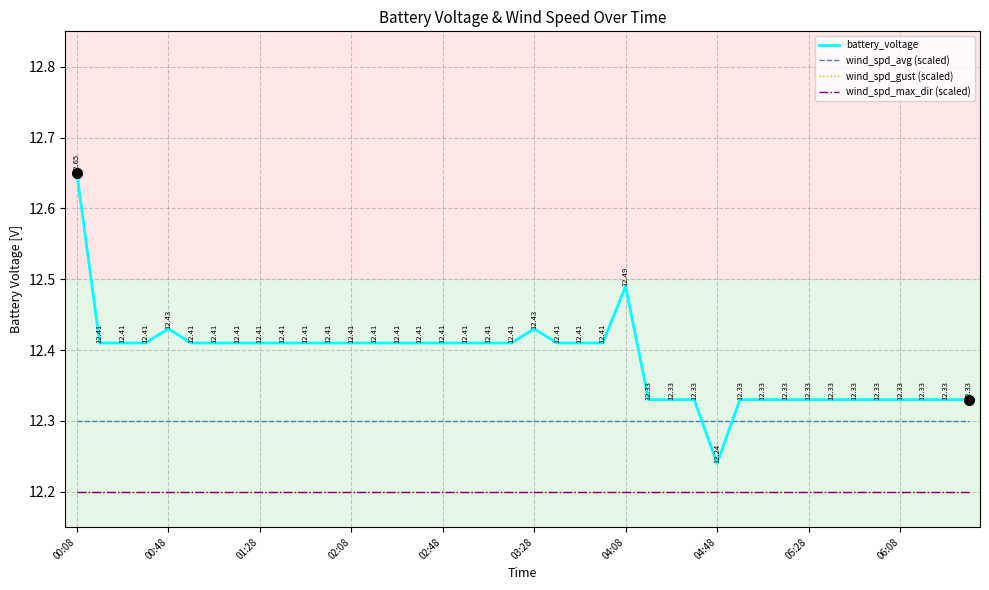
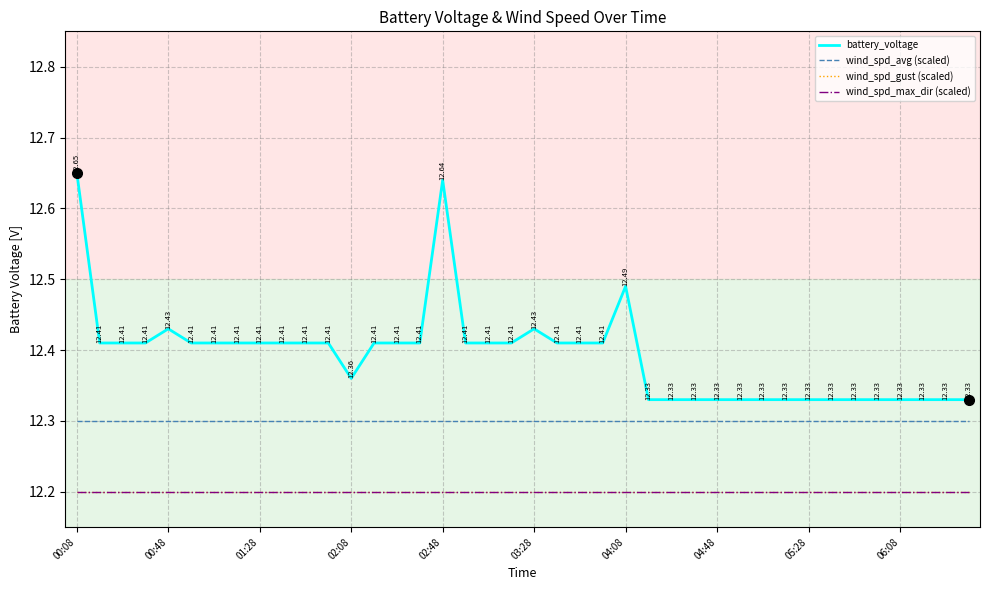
battery_voltage, 02:08: 12.41 -> 12.36
battery_voltage, 02:48: 12.41 -> 12.64
battery_voltage, 04:48: 12.24 -> 12.33
